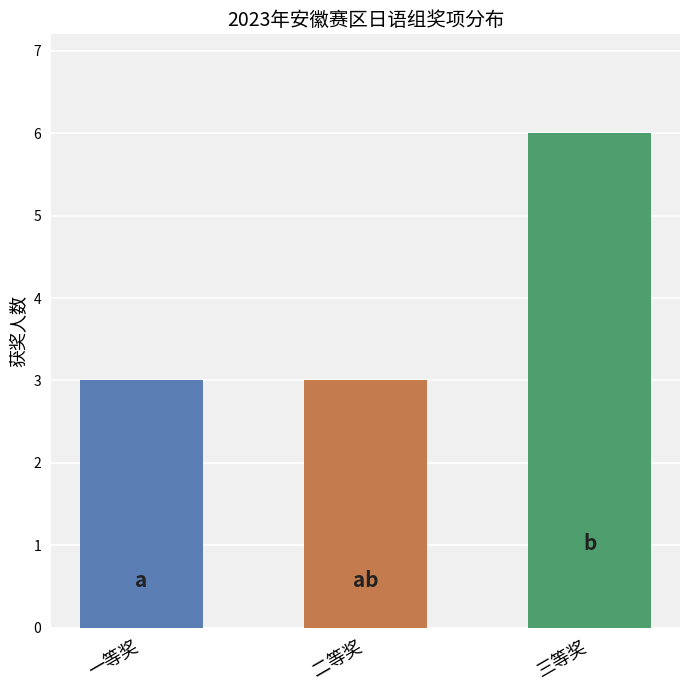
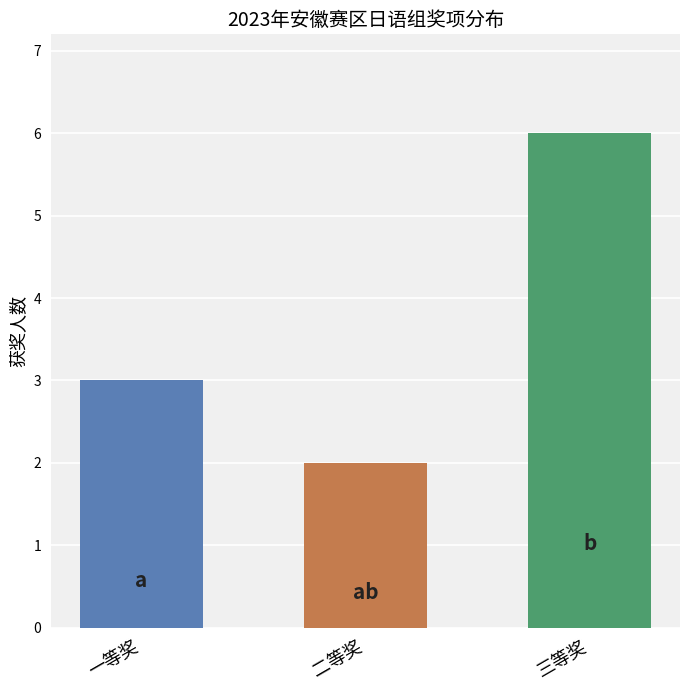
二等奖: 3 -> 2
